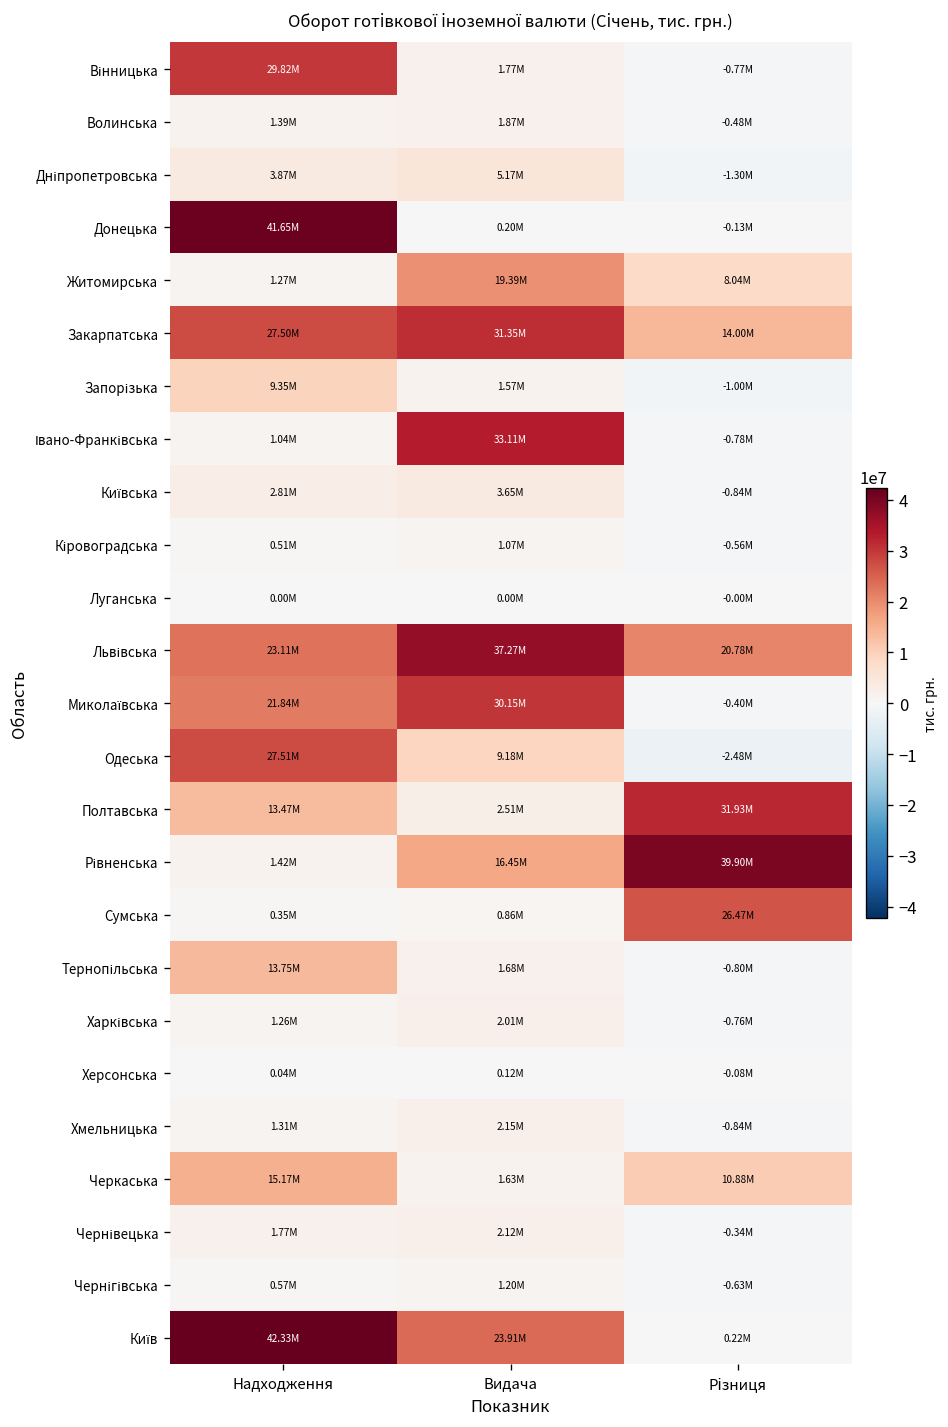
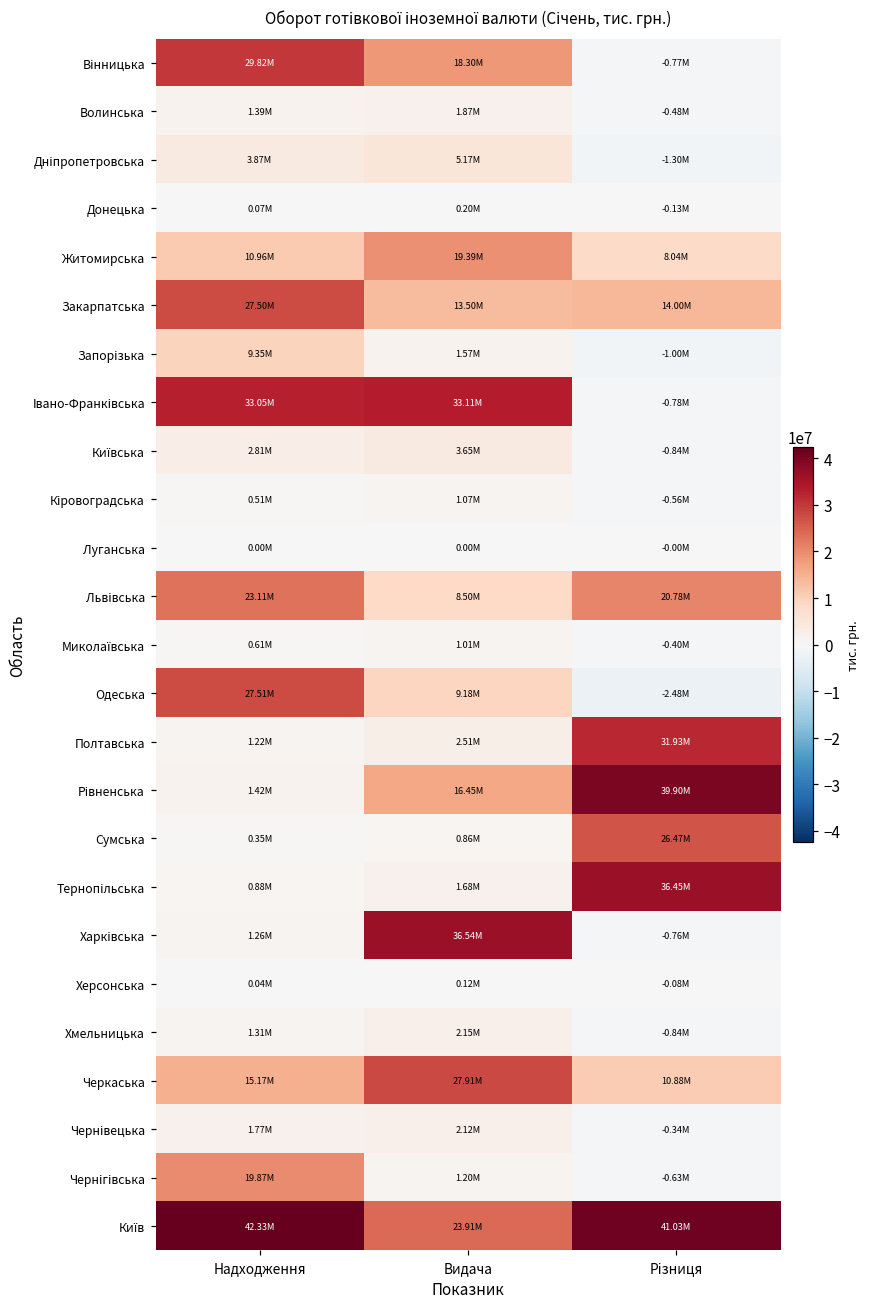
Вінницька, Видача: 1.77M -> 18.30M
Донецька, Надходження: 41.65M -> 0.07M
Житомирська, Надходження: 1.27M -> 10.96M
Закарпатська, Видача: 31.35M -> 13.50M
Івано-Франківська, Надходження: 1.04M -> 33.05M
Львівська, Видача: 37.27M -> 8.50M
Миколаївська, Надходження: 21.84M -> 0.61M
Миколаївська, Видача: 30.15M -> 1.01M
Полтавська, Надходження: 13.47M -> 1.22M
Тернопільська, Надходження: 13.75M -> 0.88M
Тернопільська, Різниця: -0.80M -> 36.45M
Харківська, Видача: 2.01M -> 36.54M
Черкаська, Видача: 1.63M -> 27.91M
Чернігівська, Надходження: 0.57M -> 19.87M
Київ, Різниця: 0.22M -> 41.03M
